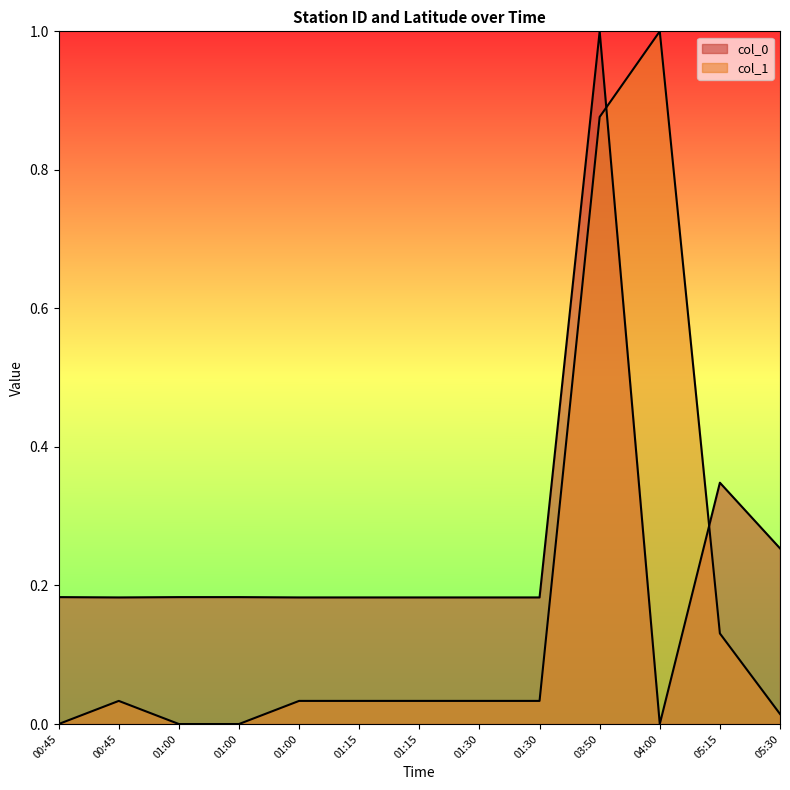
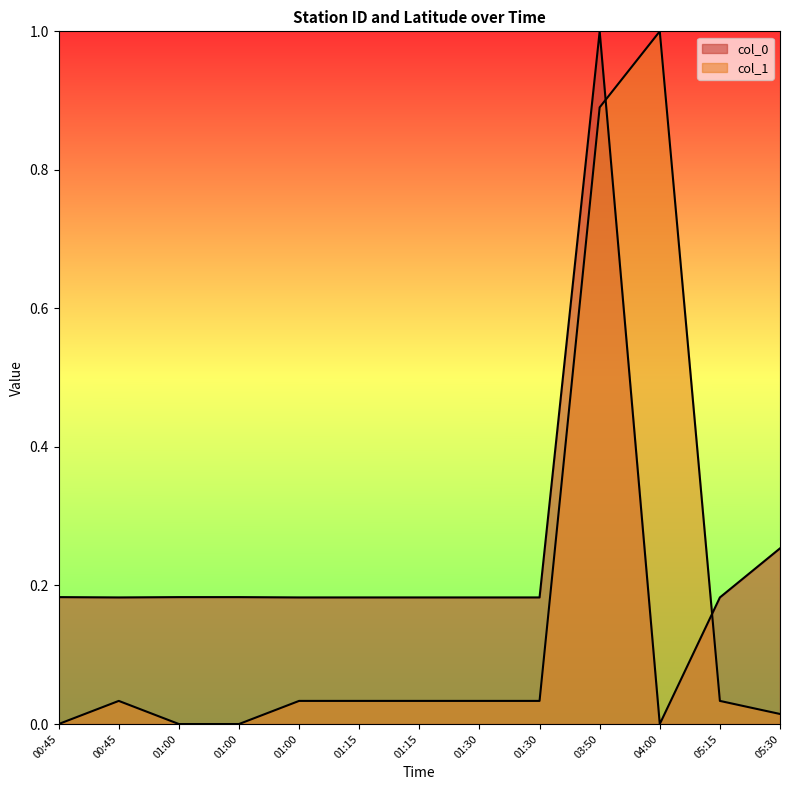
col_1, 03:50: 0.88 -> 0.89
col_0, 05:15: 0.35 -> 0.18
col_1, 05:15: 0.13 -> 0.03
